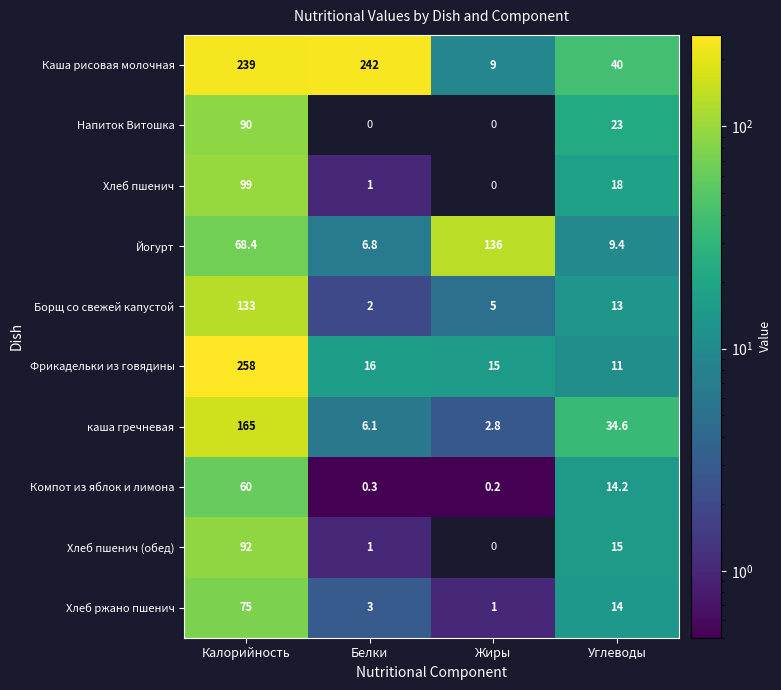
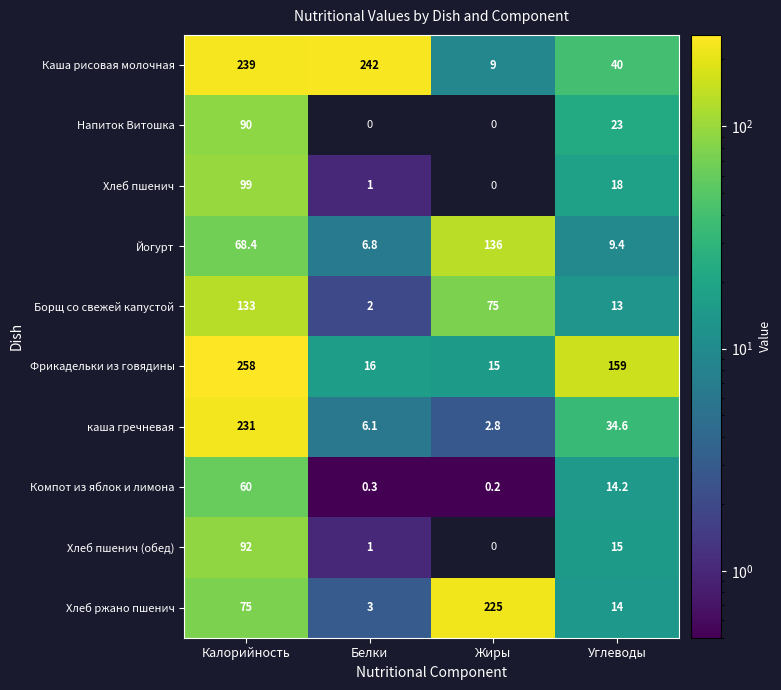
Борщ со свежей капустой, Жиры: 5 -> 75
Фрикадельки из говядины, Углеводы: 11 -> 159
каша гречневая, Калорийность: 165 -> 231
Хлеб ржано пшенич, Жиры: 1 -> 225
